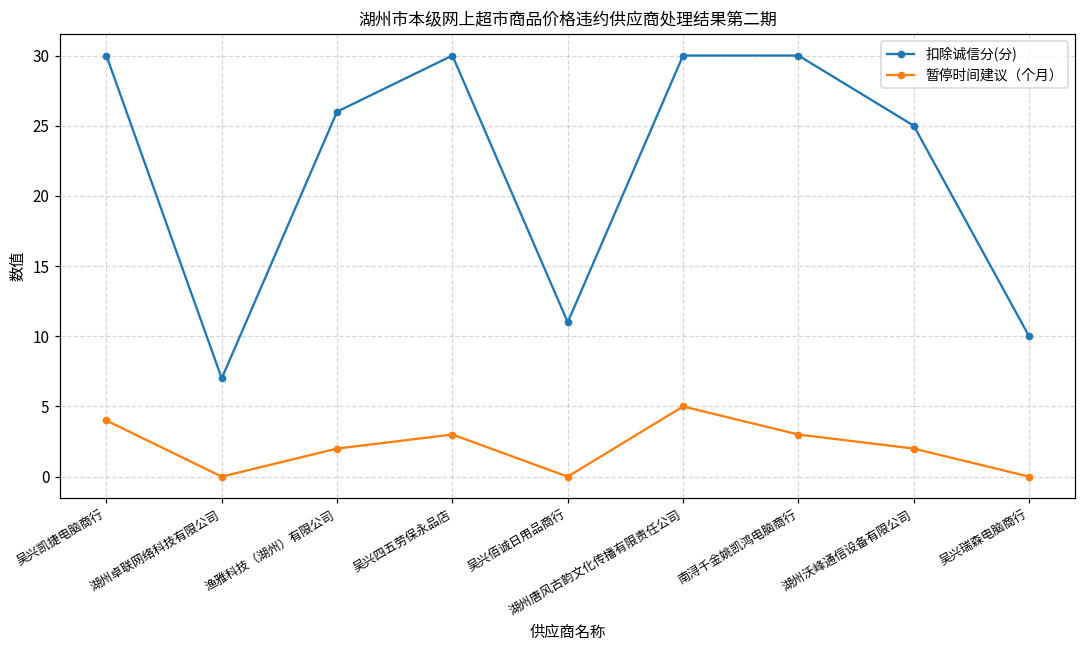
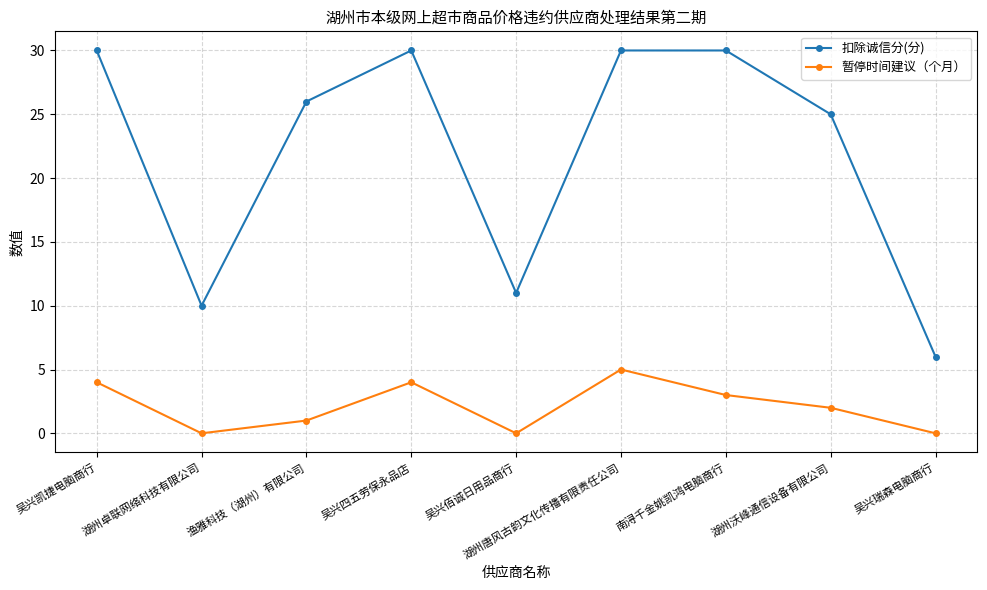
扣除诚信分(分), 湖州卓联网络科技有限公司: 7 -> 10
暂停时间建议（个月）, 渔雅科技（湖州）有限公司: 2 -> 1
暂停时间建议（个月）, 吴兴四五劳保永品店: 3 -> 4
扣除诚信分(分), 吴兴瑞森电脑商行: 10 -> 6
